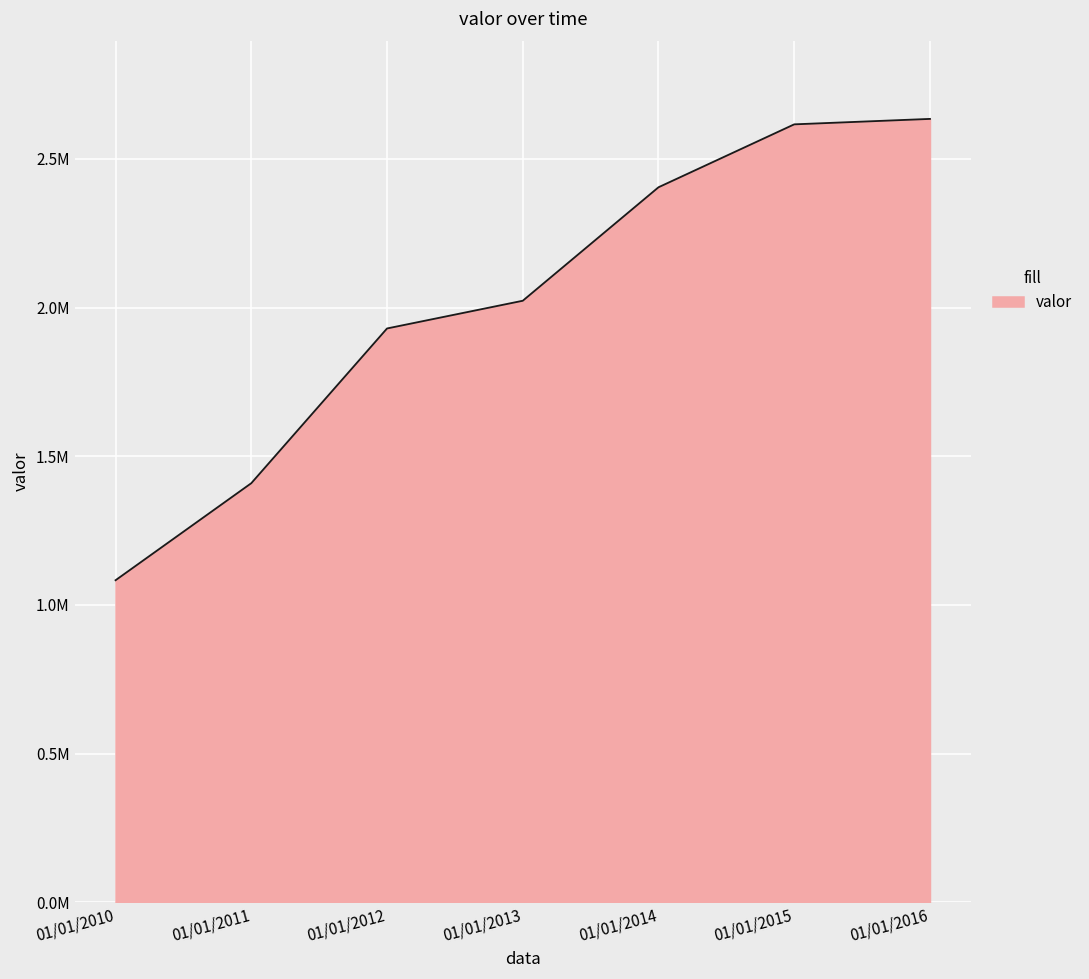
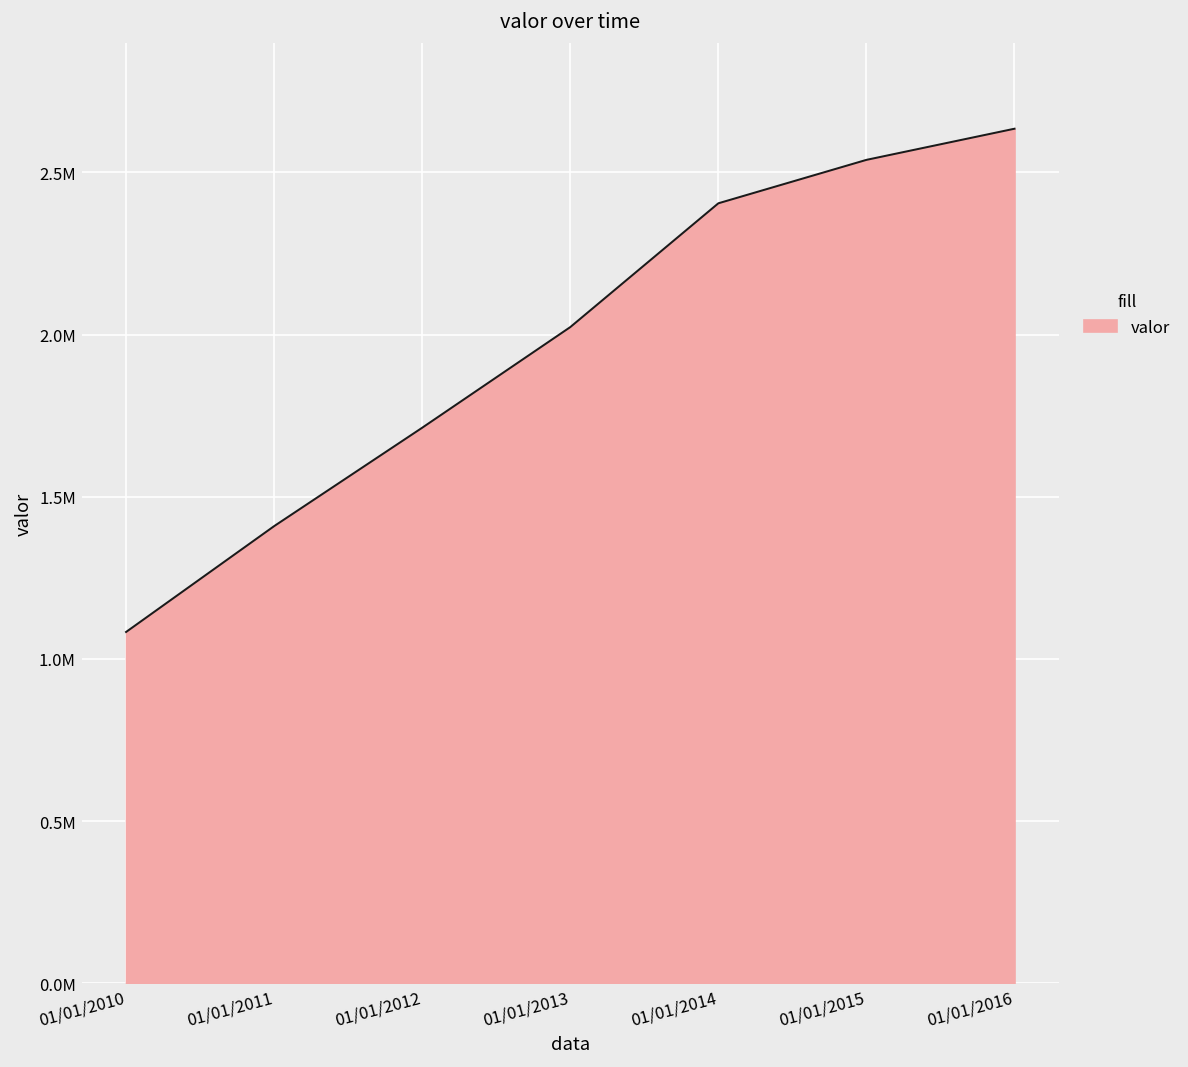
01/01/2012: 1930000 -> 1710000
01/01/2015: 2620000 -> 2540000
